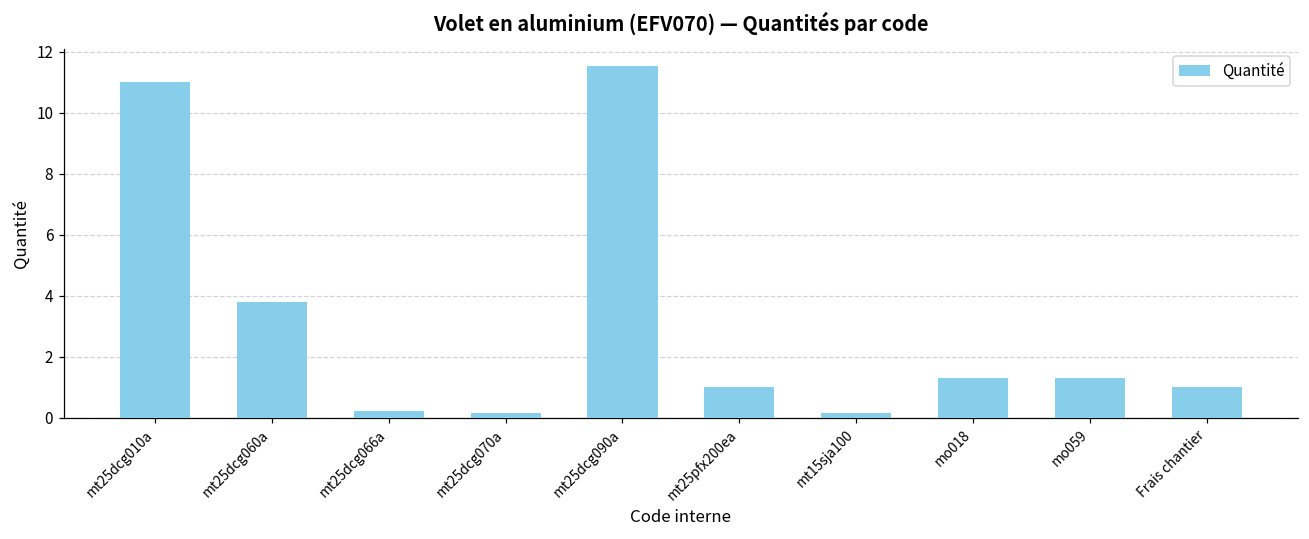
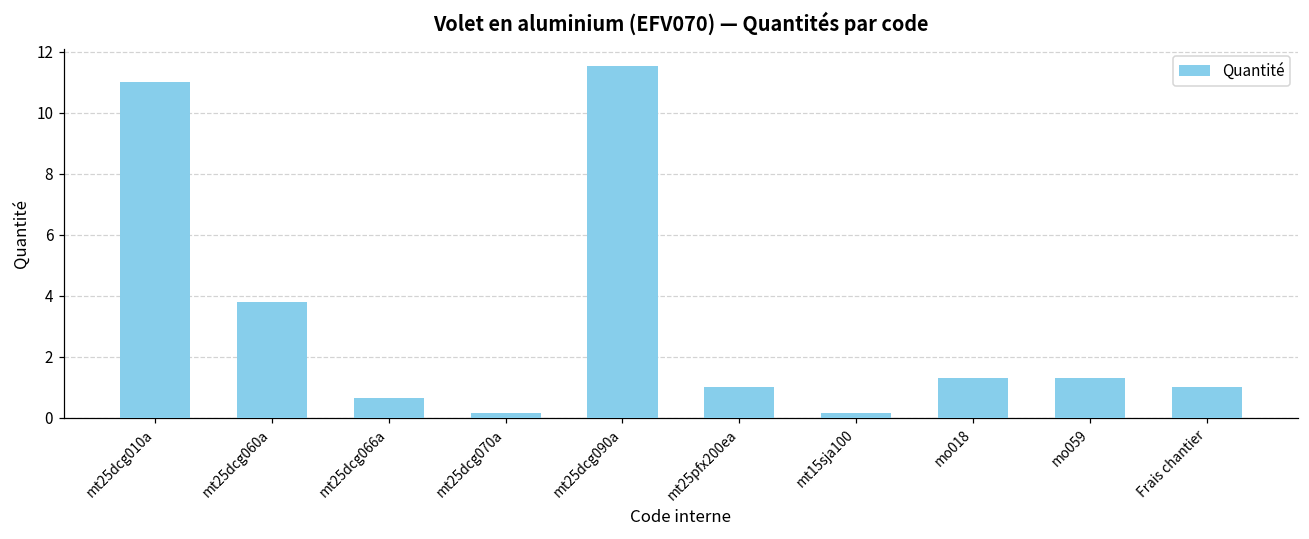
mt25dcg066a: 0.2 -> 0.6
